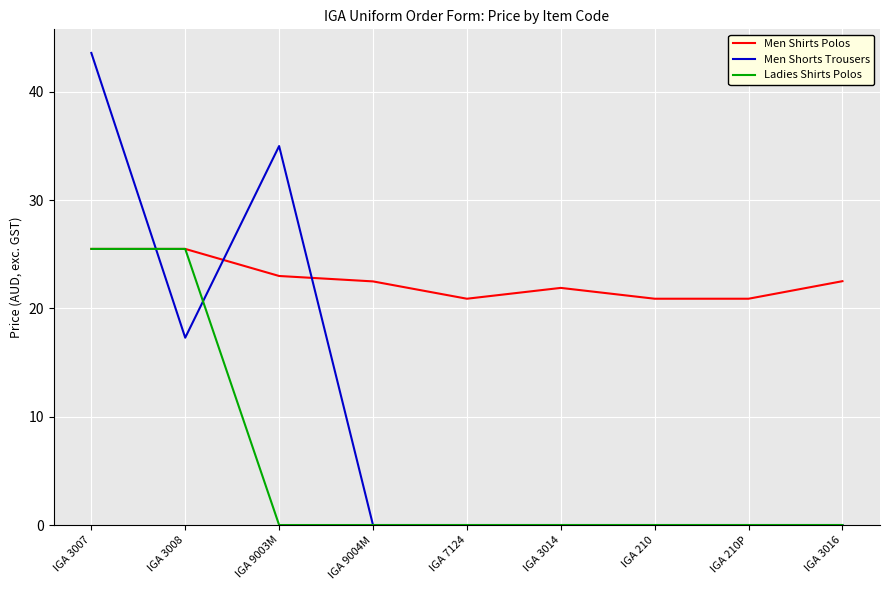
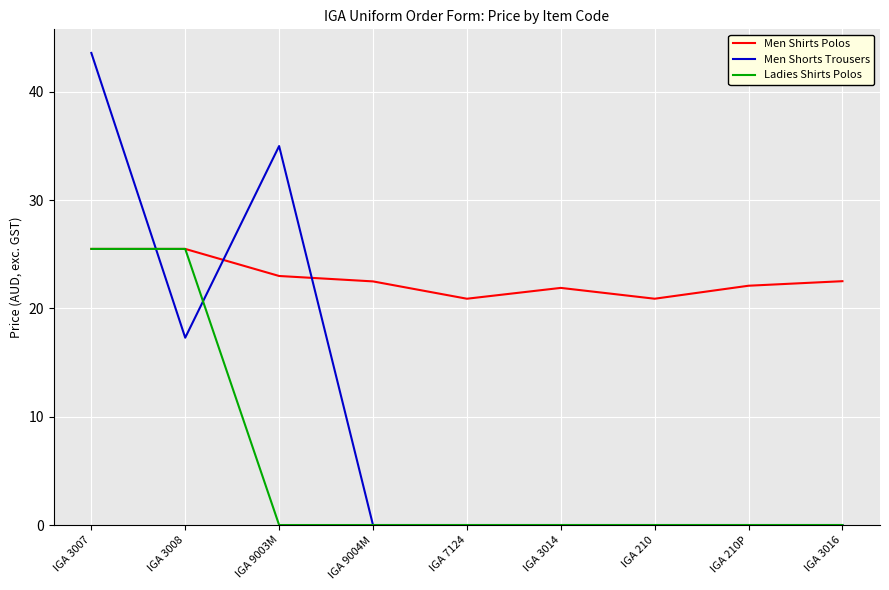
Men Shirts Polos, IGA 210P: 20.9 -> 22.1
